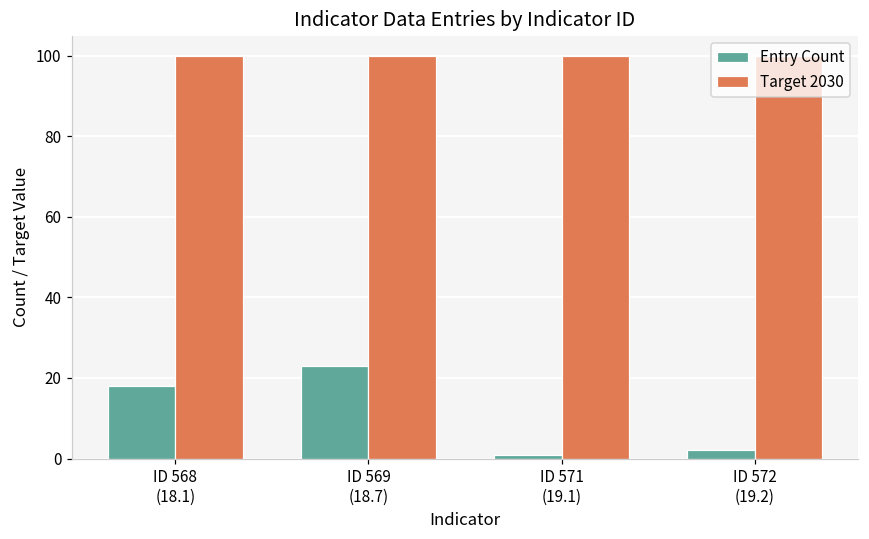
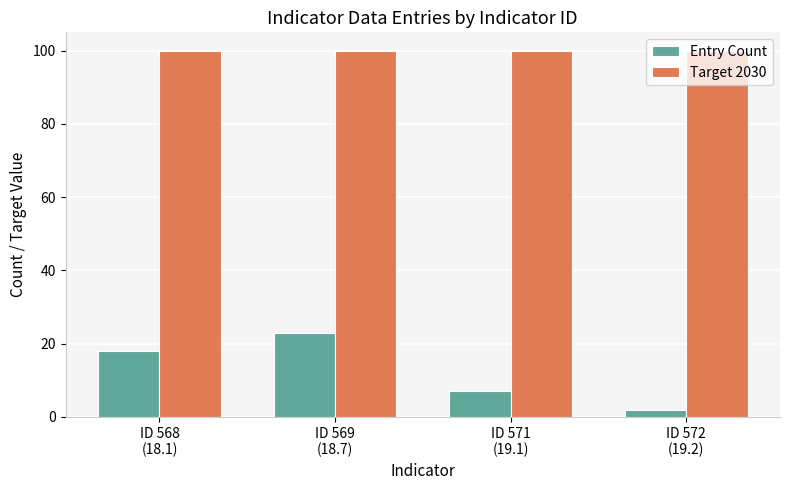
Entry Count, ID 571 (19.1): 1 -> 7
